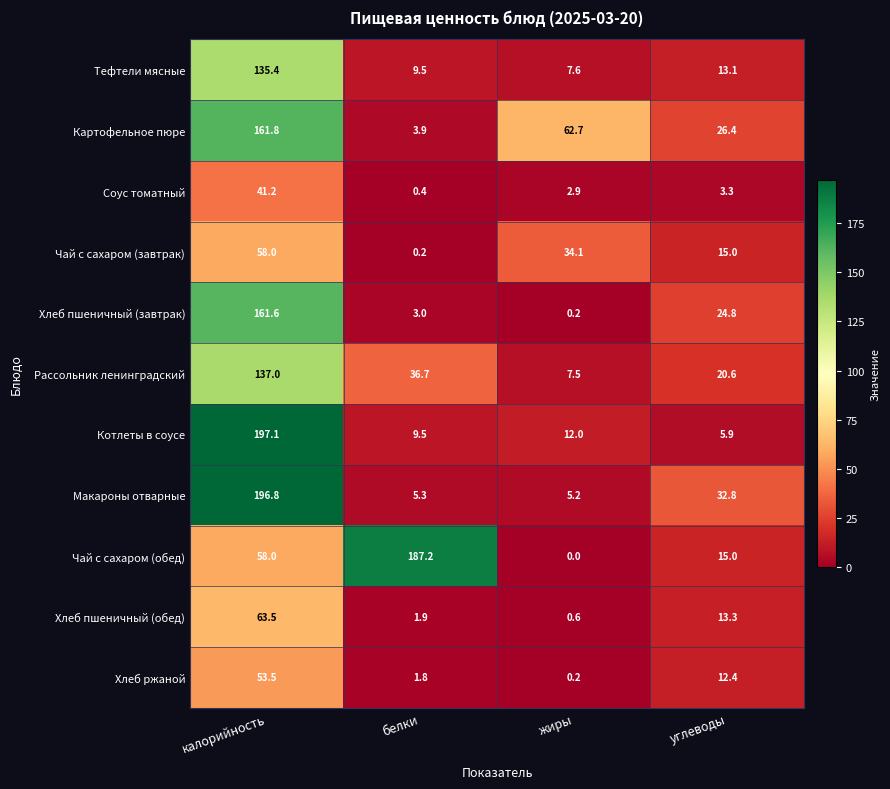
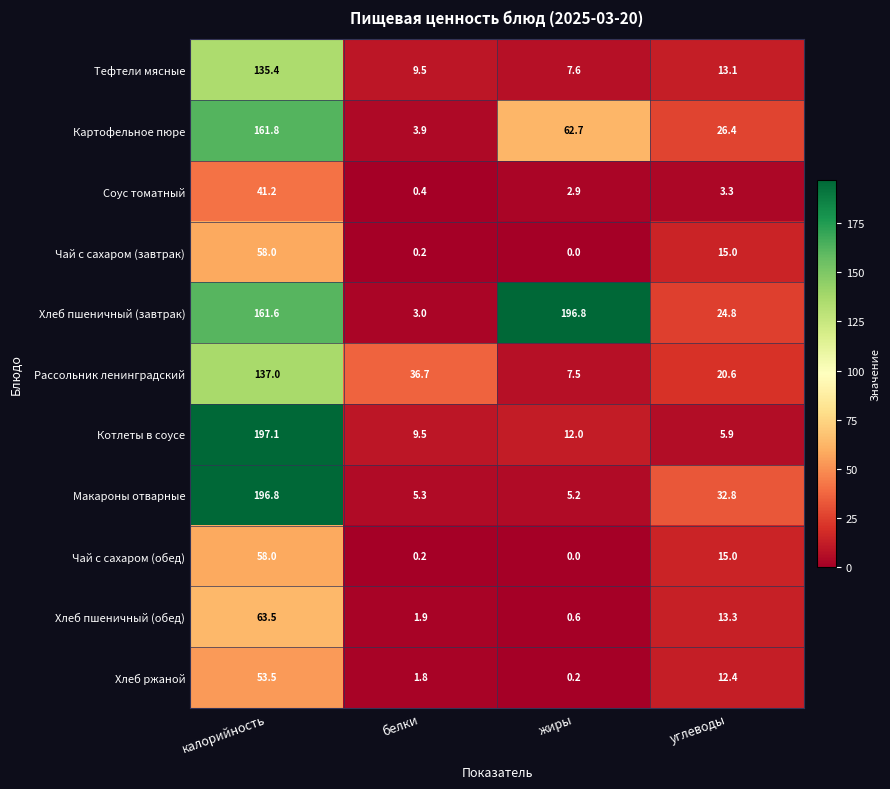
Чай с сахаром (завтрак), жиры: 34.1 -> 0.0
Хлеб пшеничный (завтрак), жиры: 0.2 -> 196.8
Чай с сахаром (обед), белки: 187.2 -> 0.2
